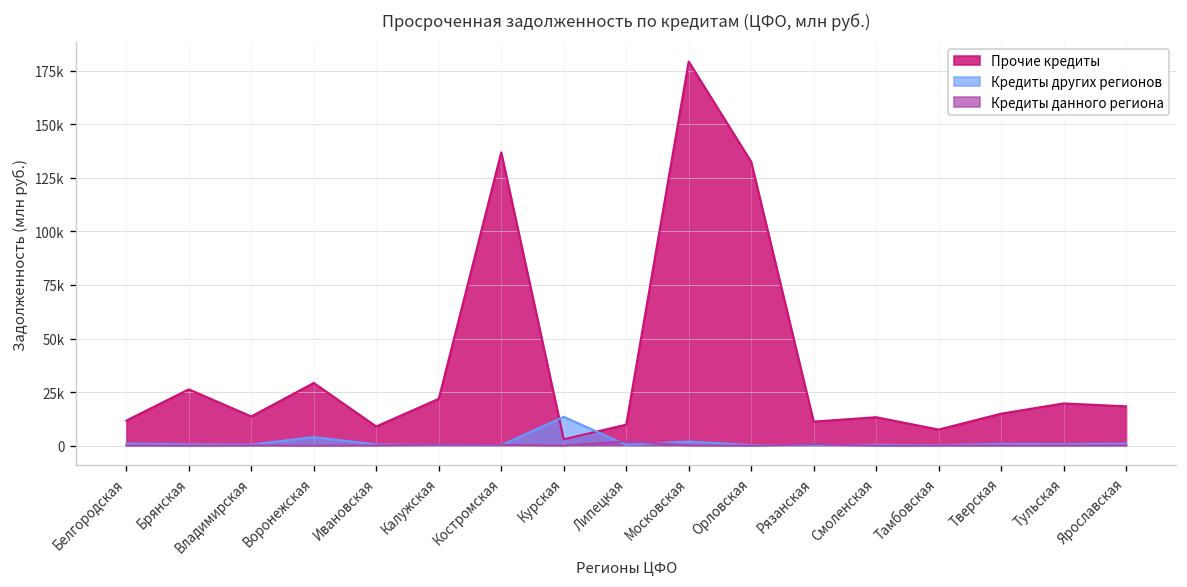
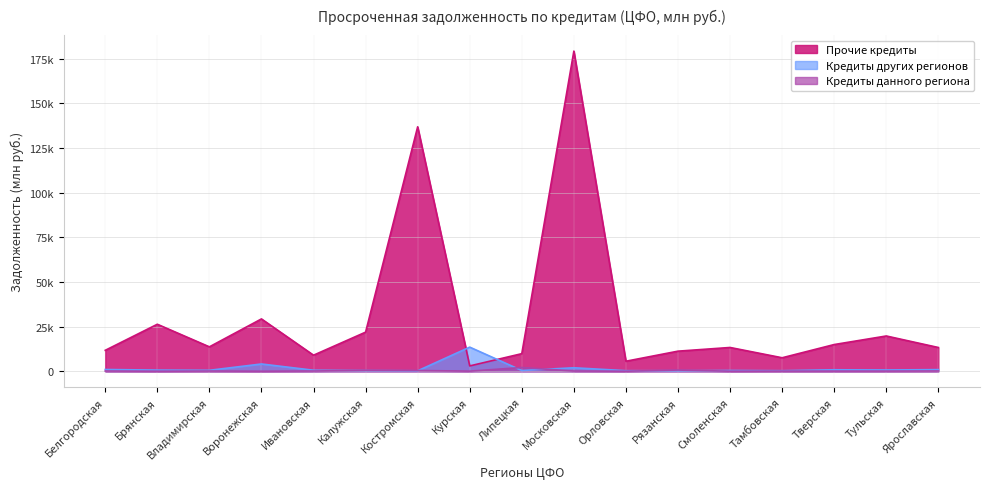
Прочие кредиты, Орловская: 132000 -> 6000
Прочие кредиты, Ярославская: 18000 -> 13000
